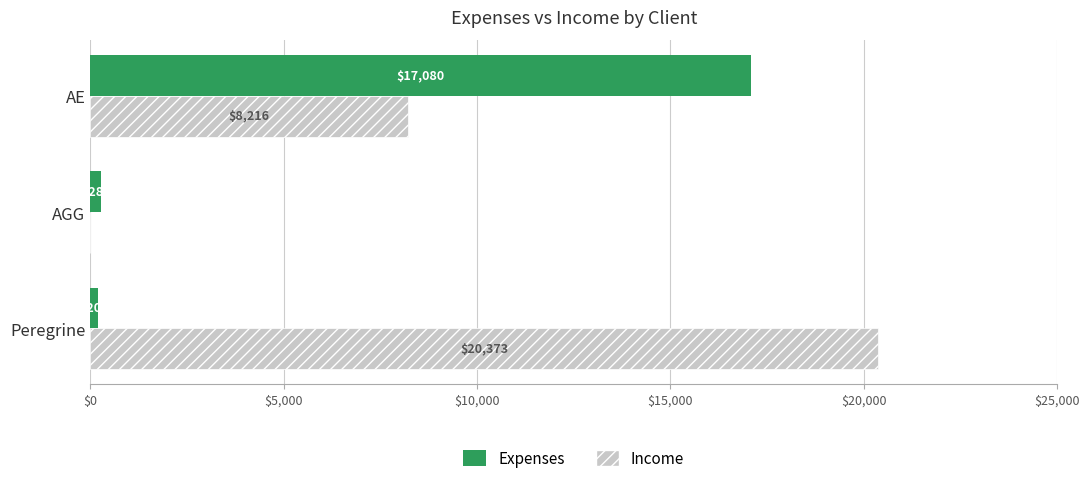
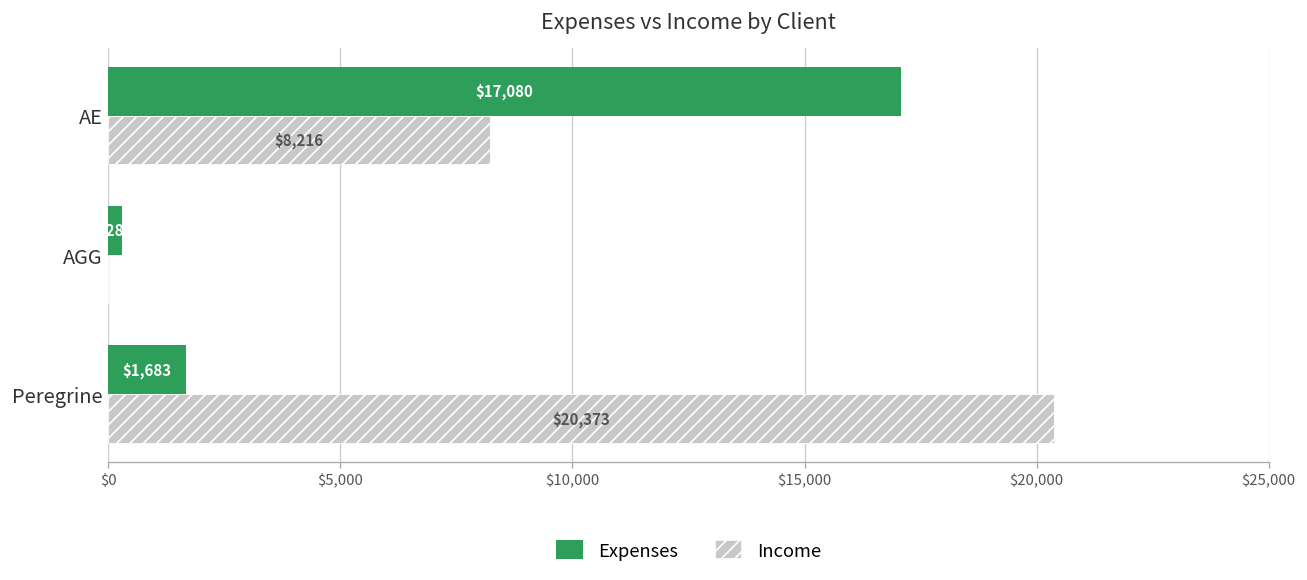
Expenses, Peregrine: $200 -> $1,700
